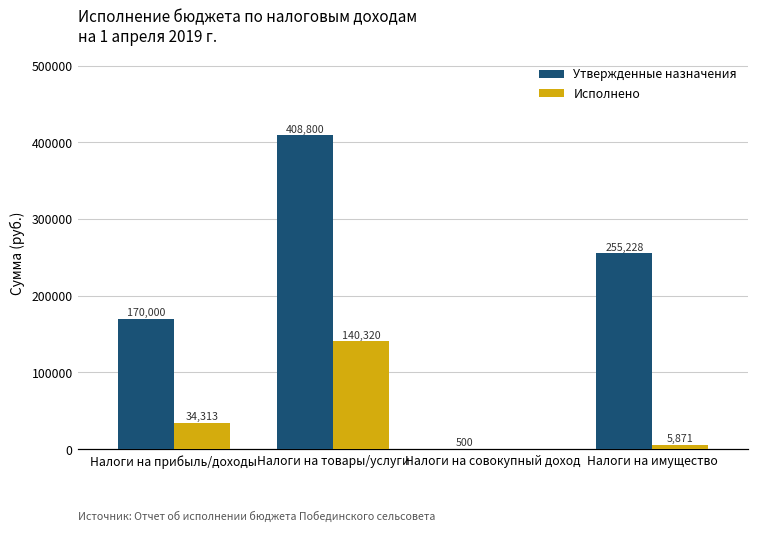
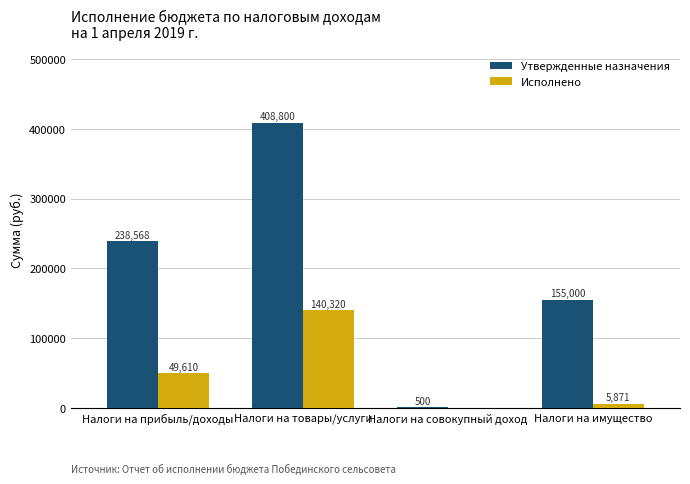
Утвержденные назначения, Налоги на прибыль/доходы: 170,000 -> 238,568
Исполнено, Налоги на прибыль/доходы: 34,313 -> 49,610
Утвержденные назначения, Налоги на имущество: 255,228 -> 155,000
